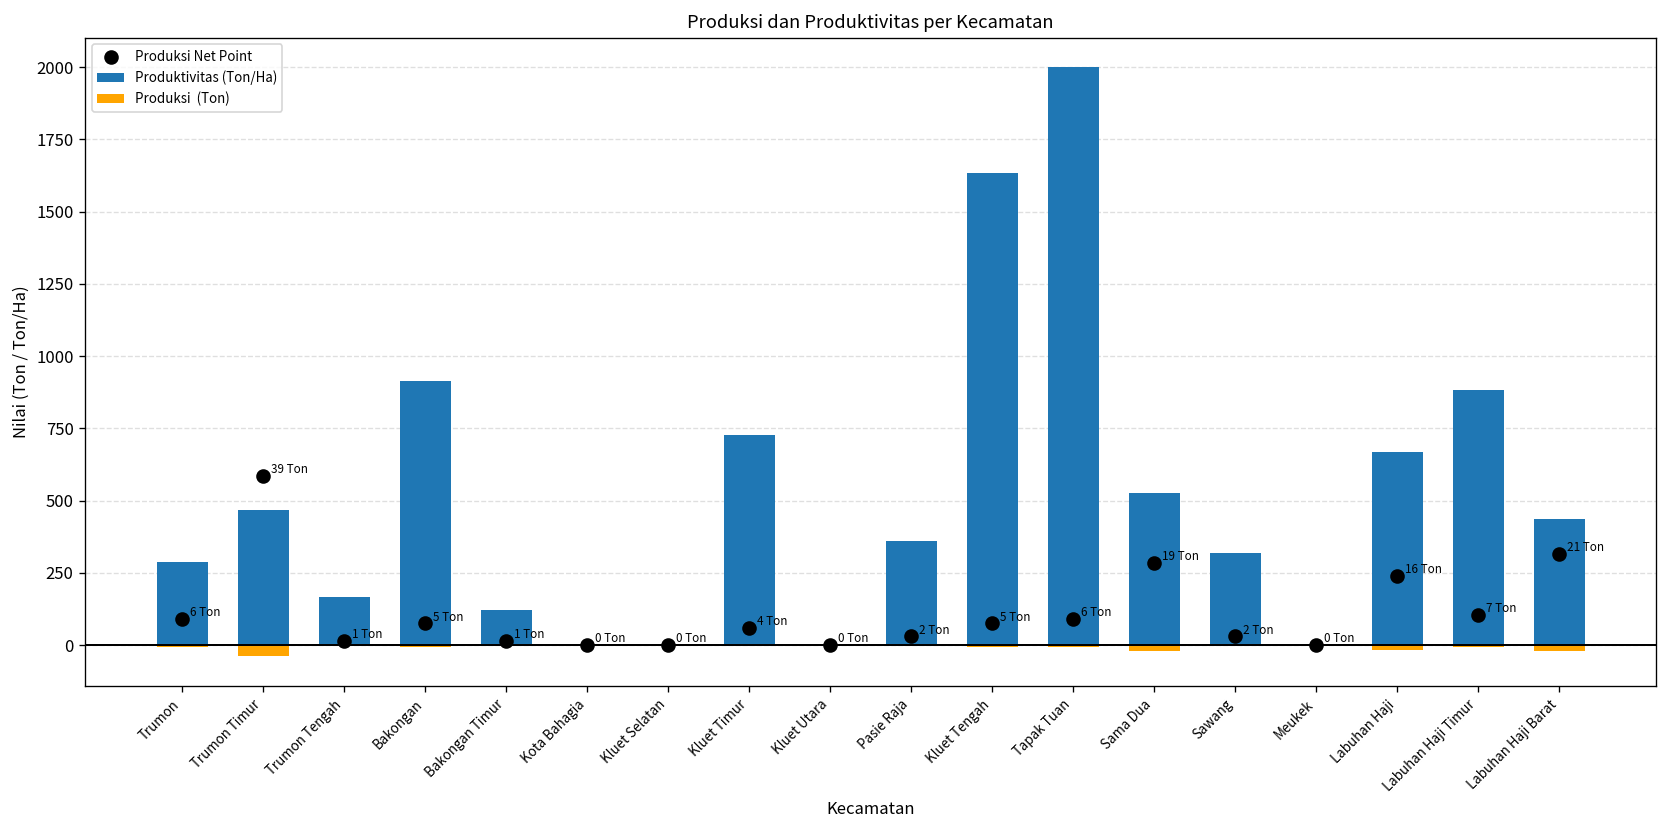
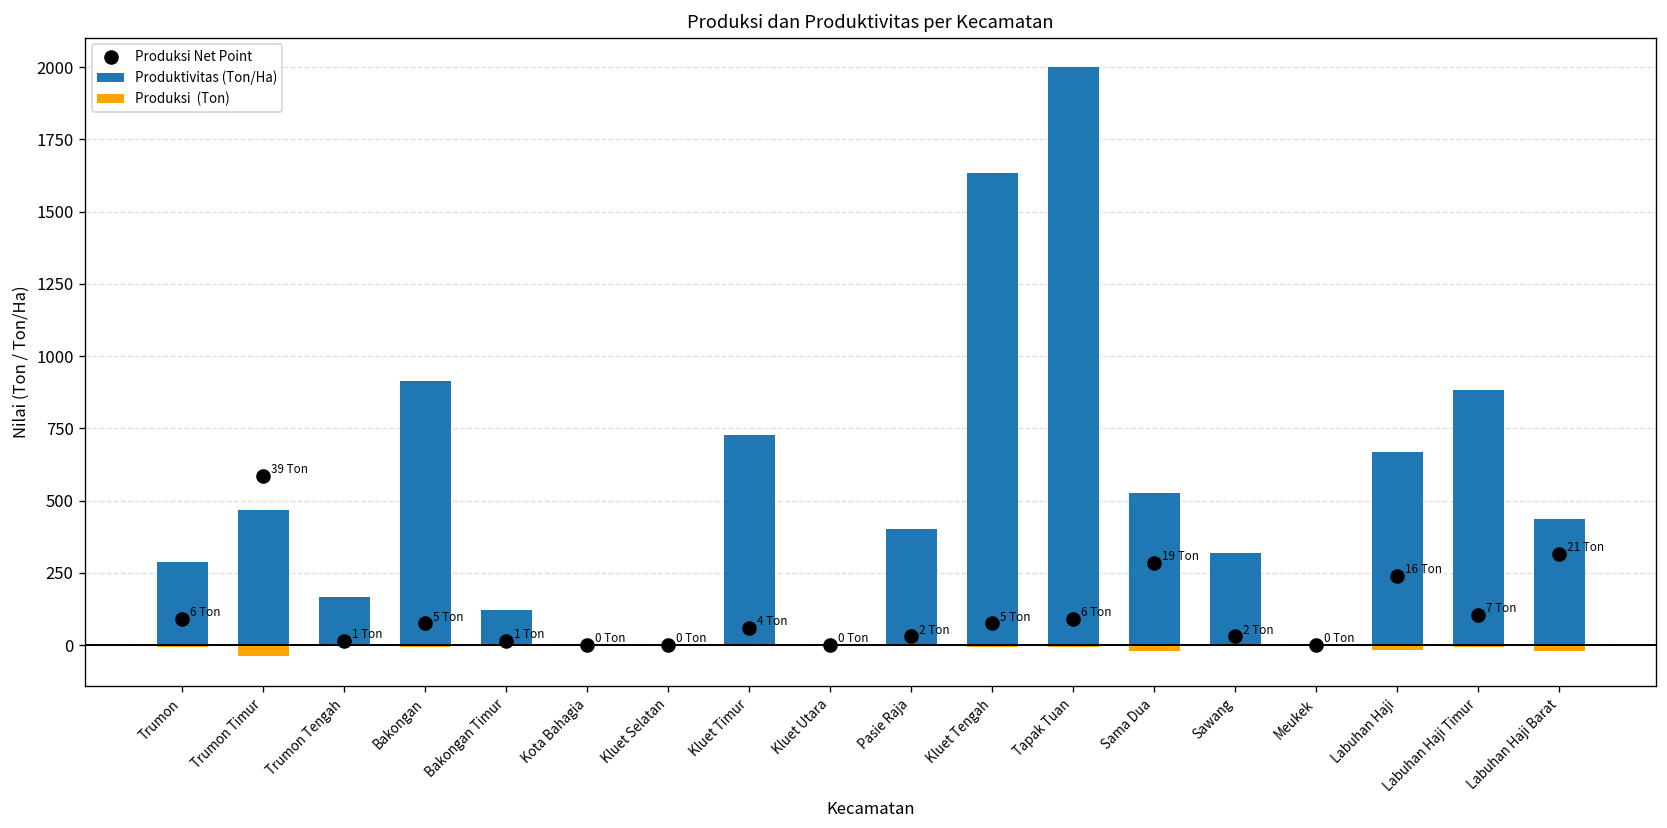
Produktivitas (Ton/Ha), Pasie Raja: 360 -> 400
